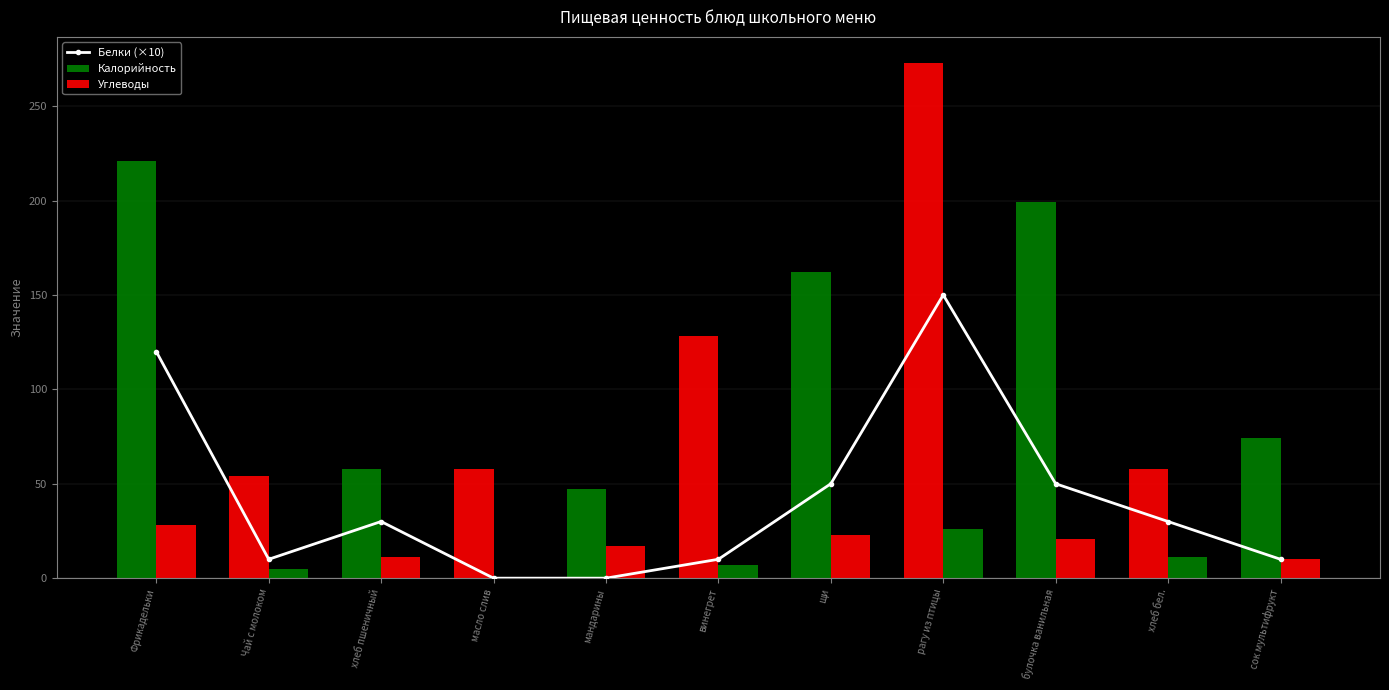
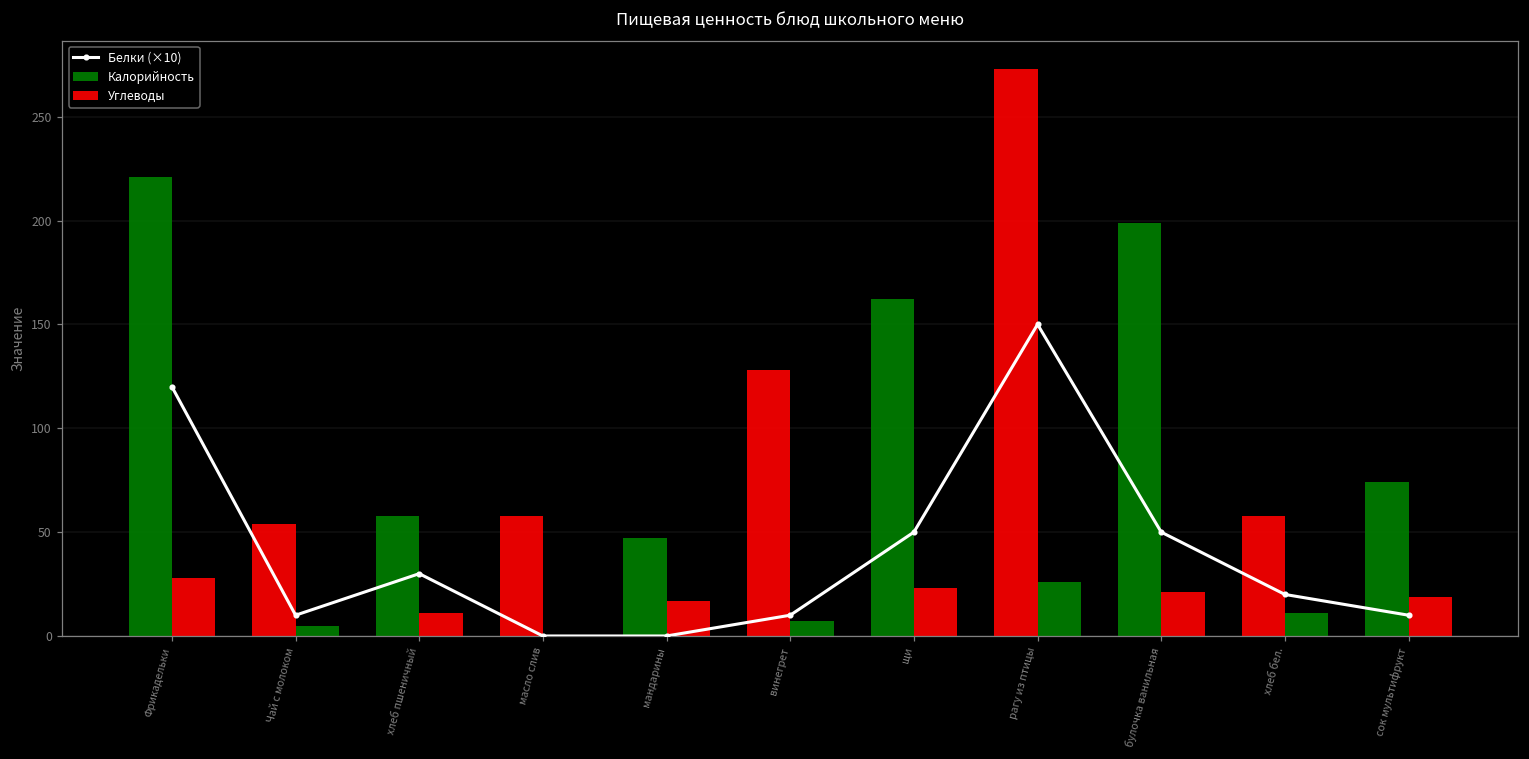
Белки (×10), хлеб бел.: 30 -> 20
Углеводы, сок мультифрукт: 10 -> 19
